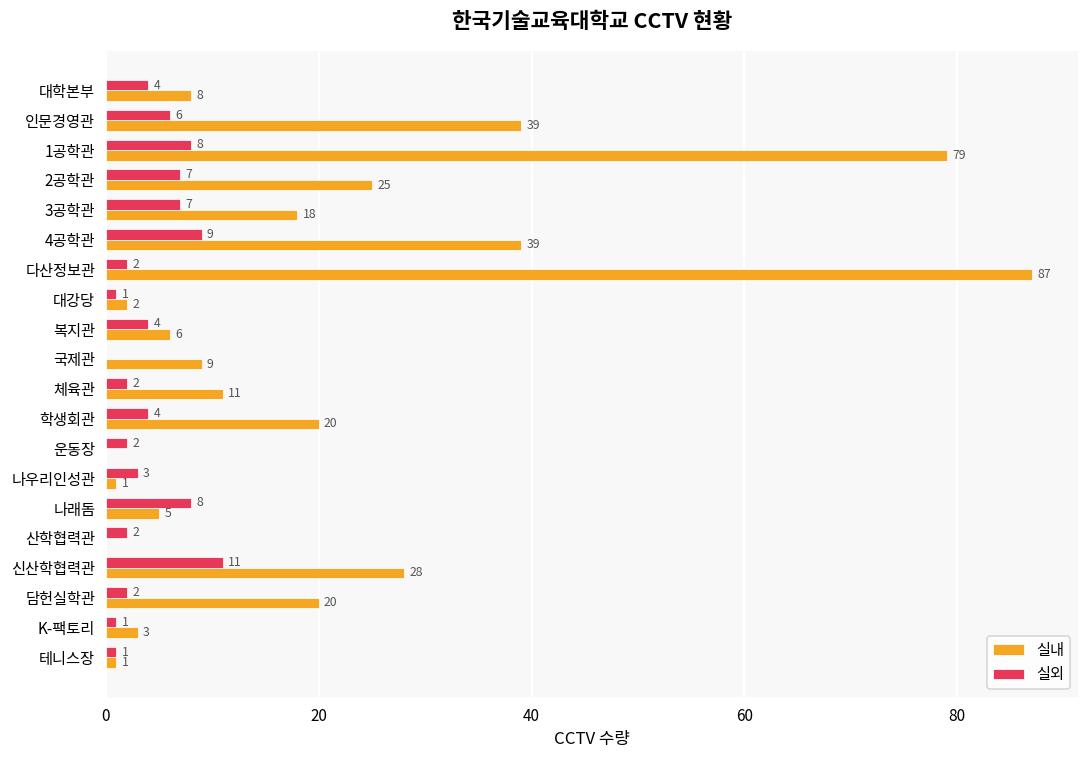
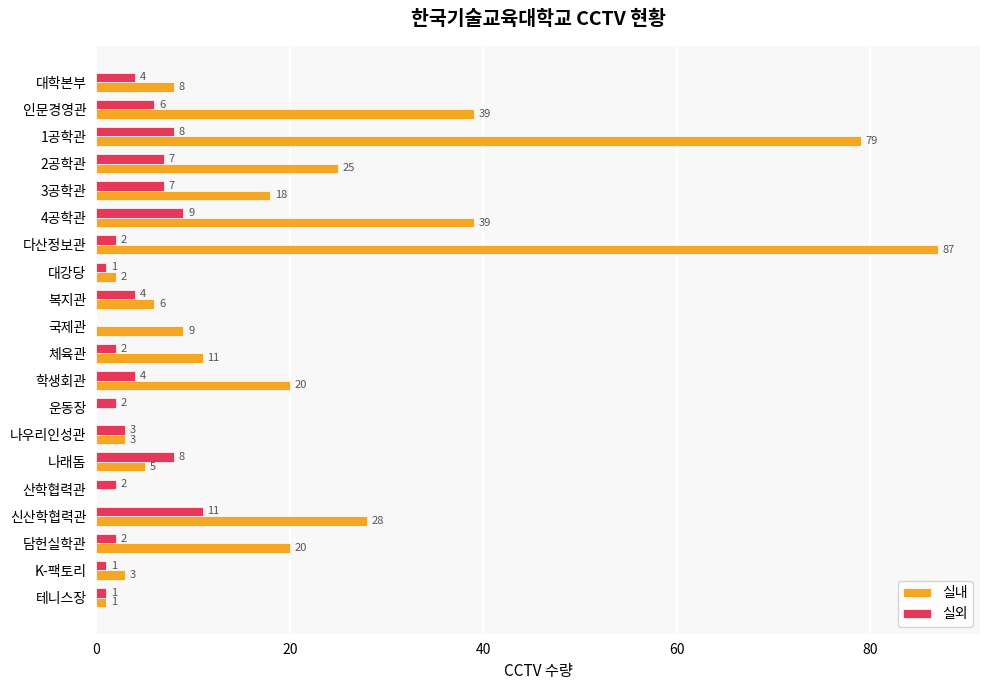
실내, 나우리인성관: 1 -> 3
